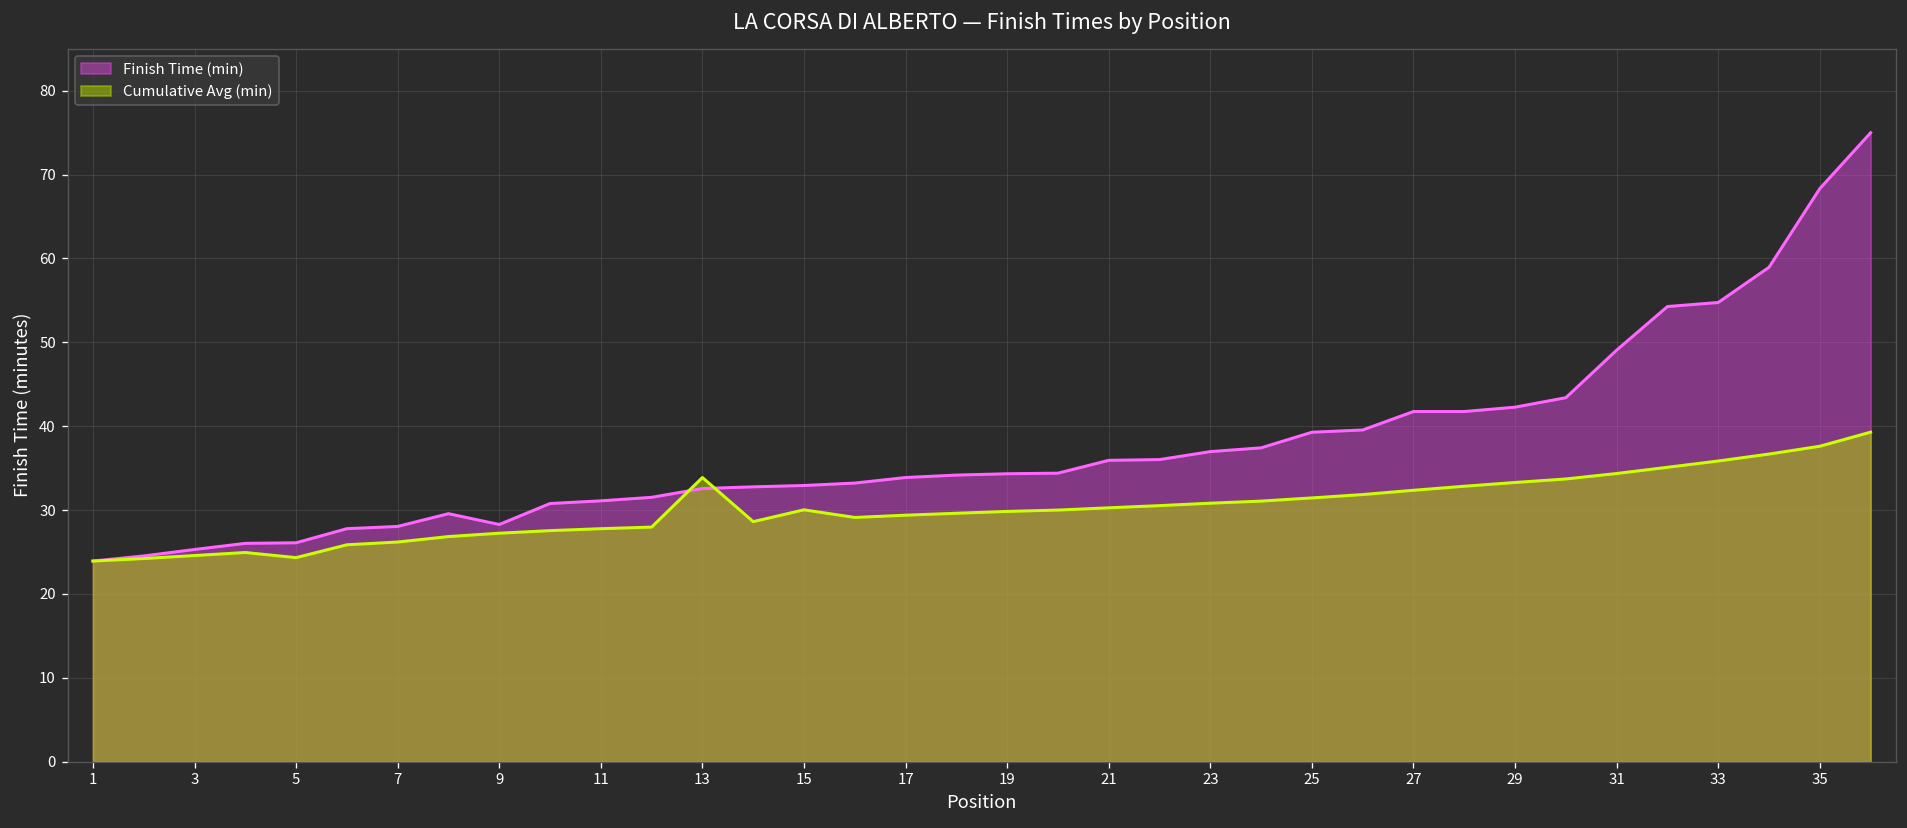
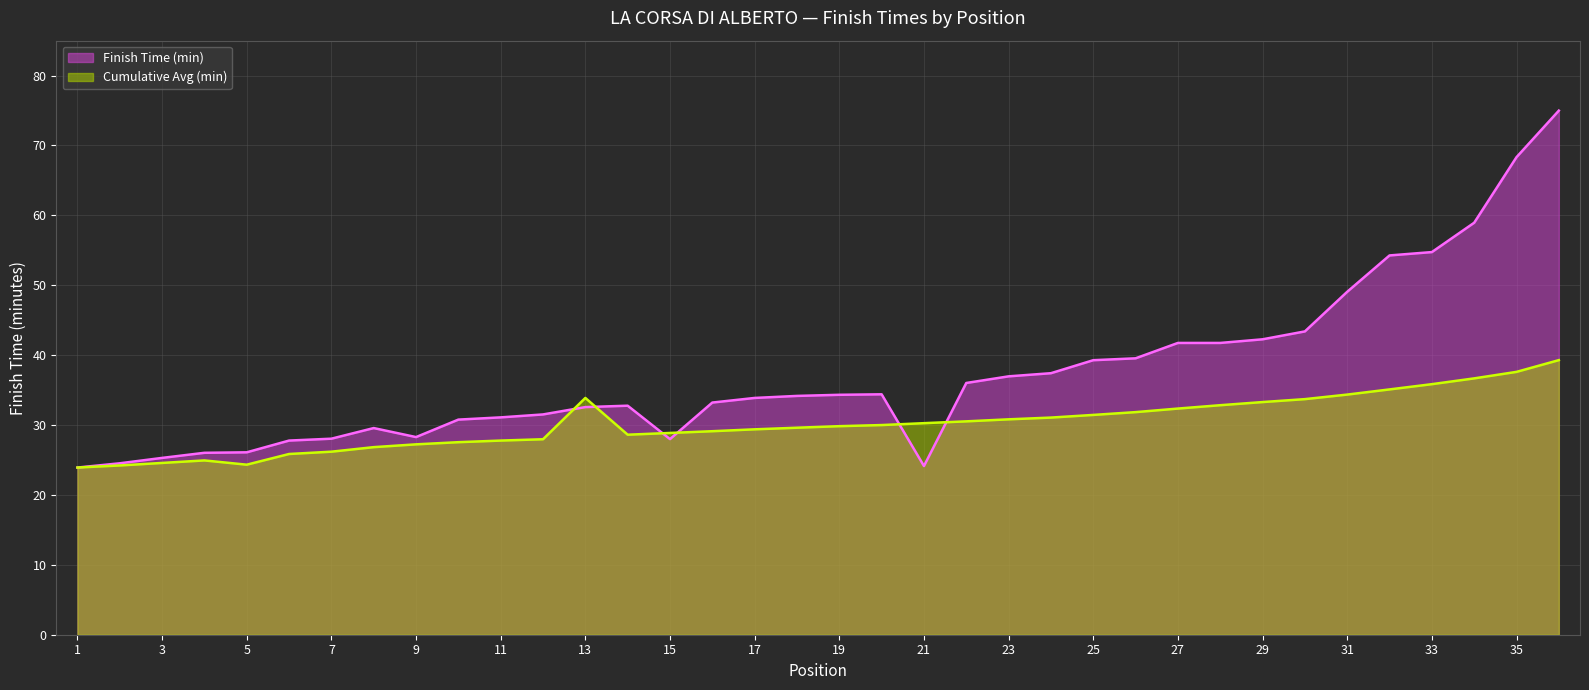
Finish Time (min), 15: 33 -> 28
Cumulative Avg (min), 15: 30 -> 29
Finish Time (min), 21: 36 -> 24
